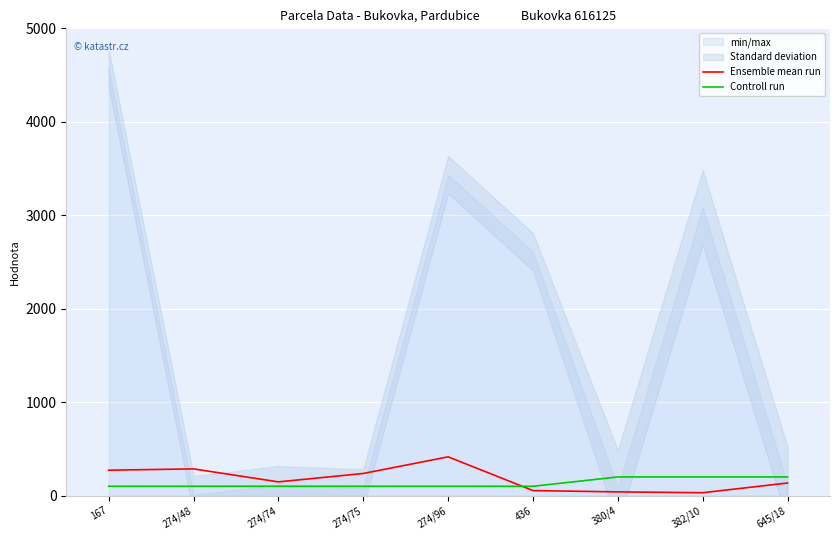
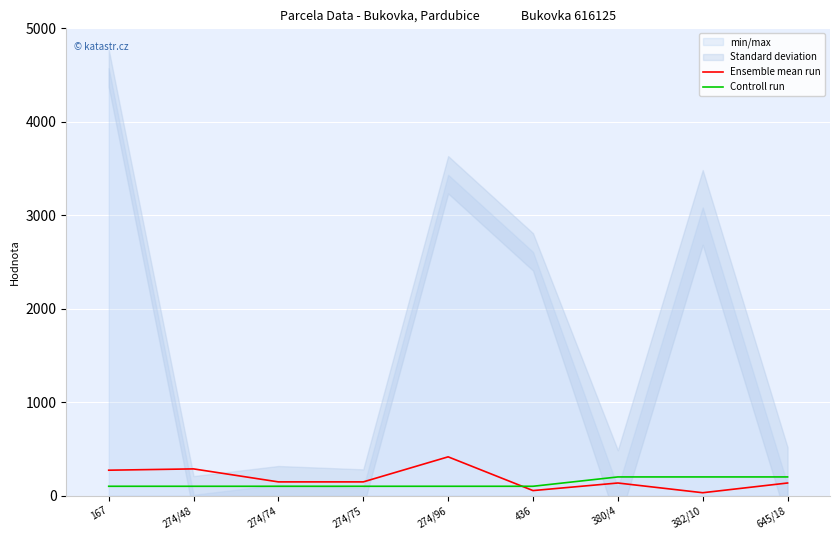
Ensemble mean run, 274/75: 200 -> 100
Ensemble mean run, 380/4: 0 -> 100
